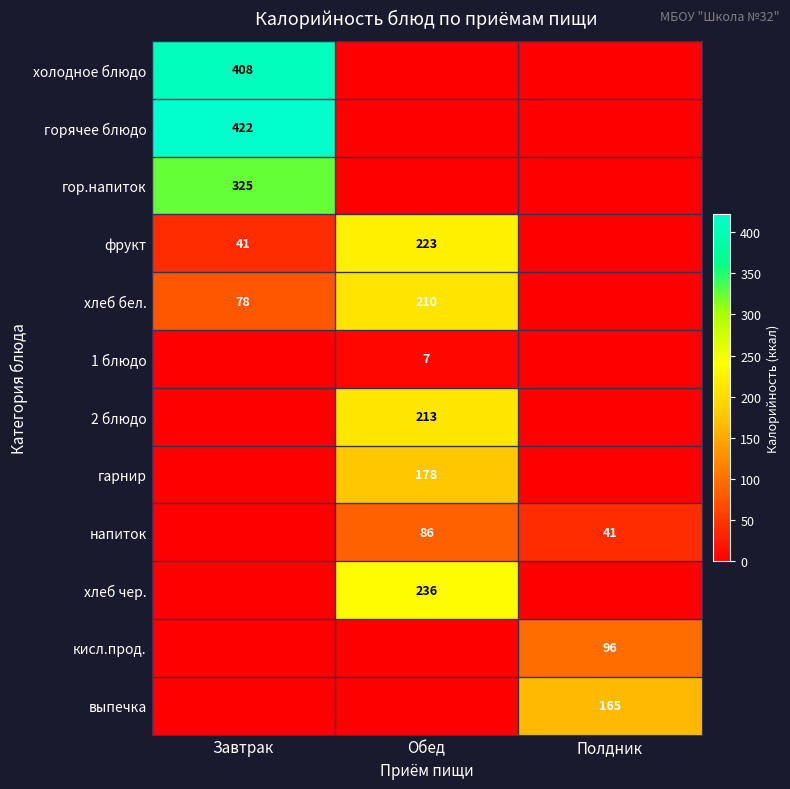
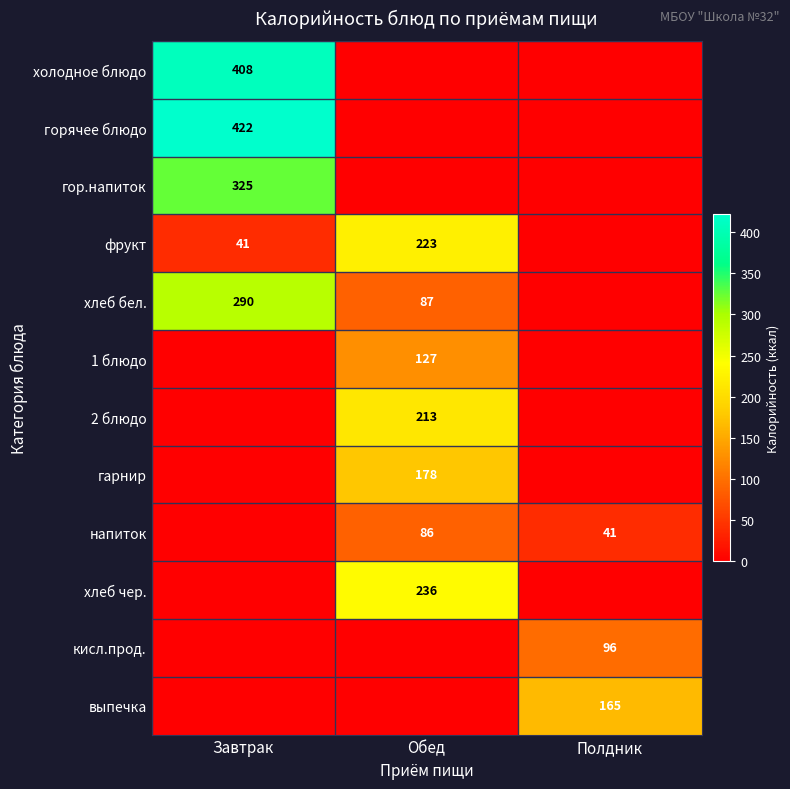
хлеб бел., Завтрак: 78 -> 290
хлеб бел., Обед: 210 -> 87
1 блюдо, Обед: 7 -> 127
